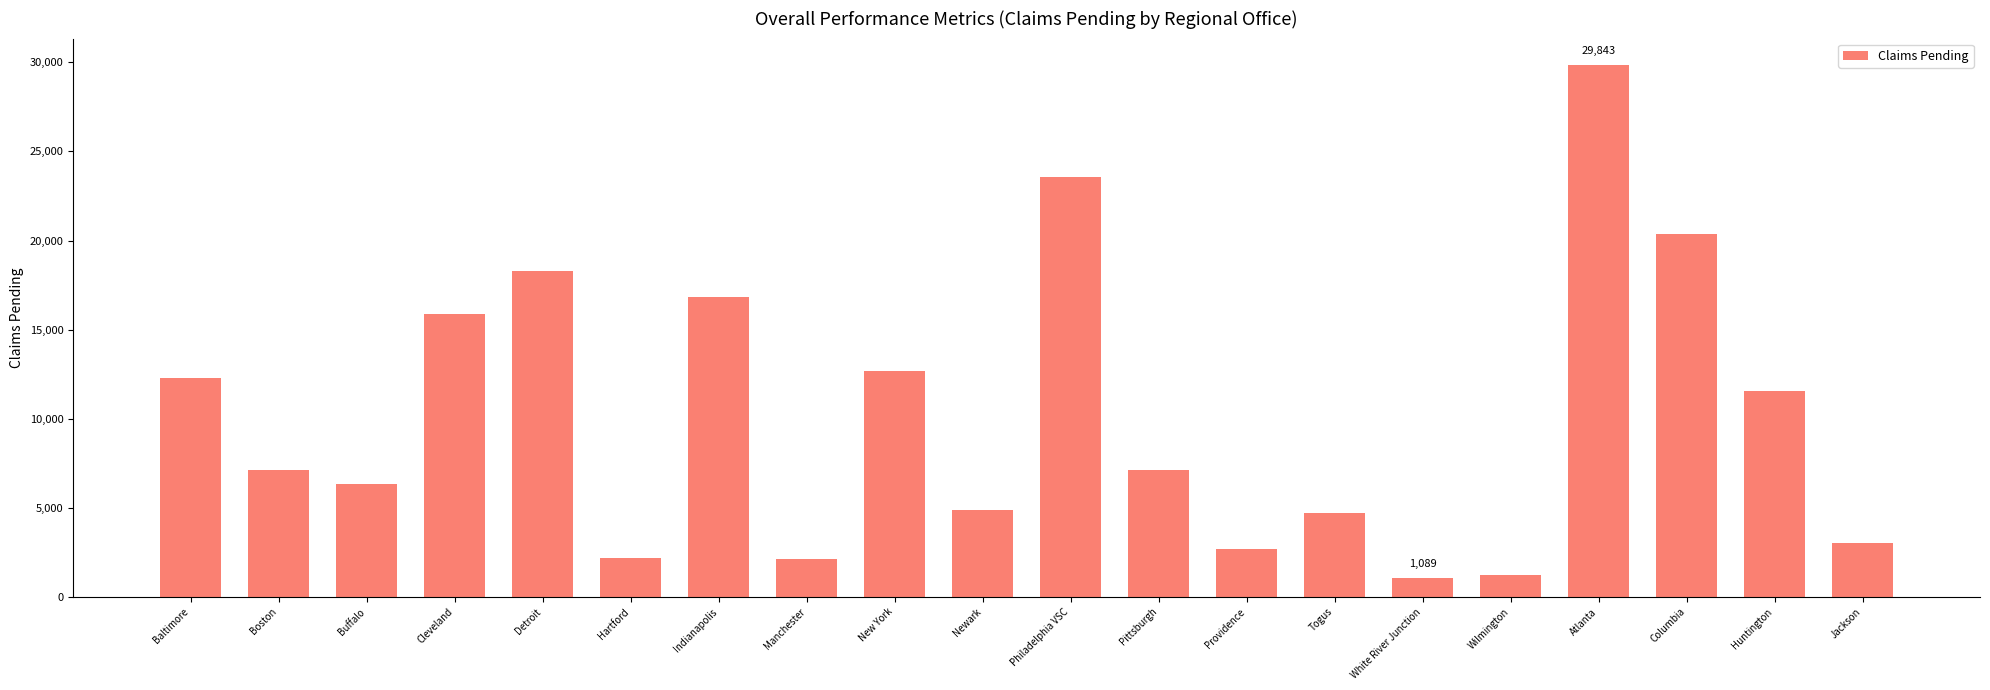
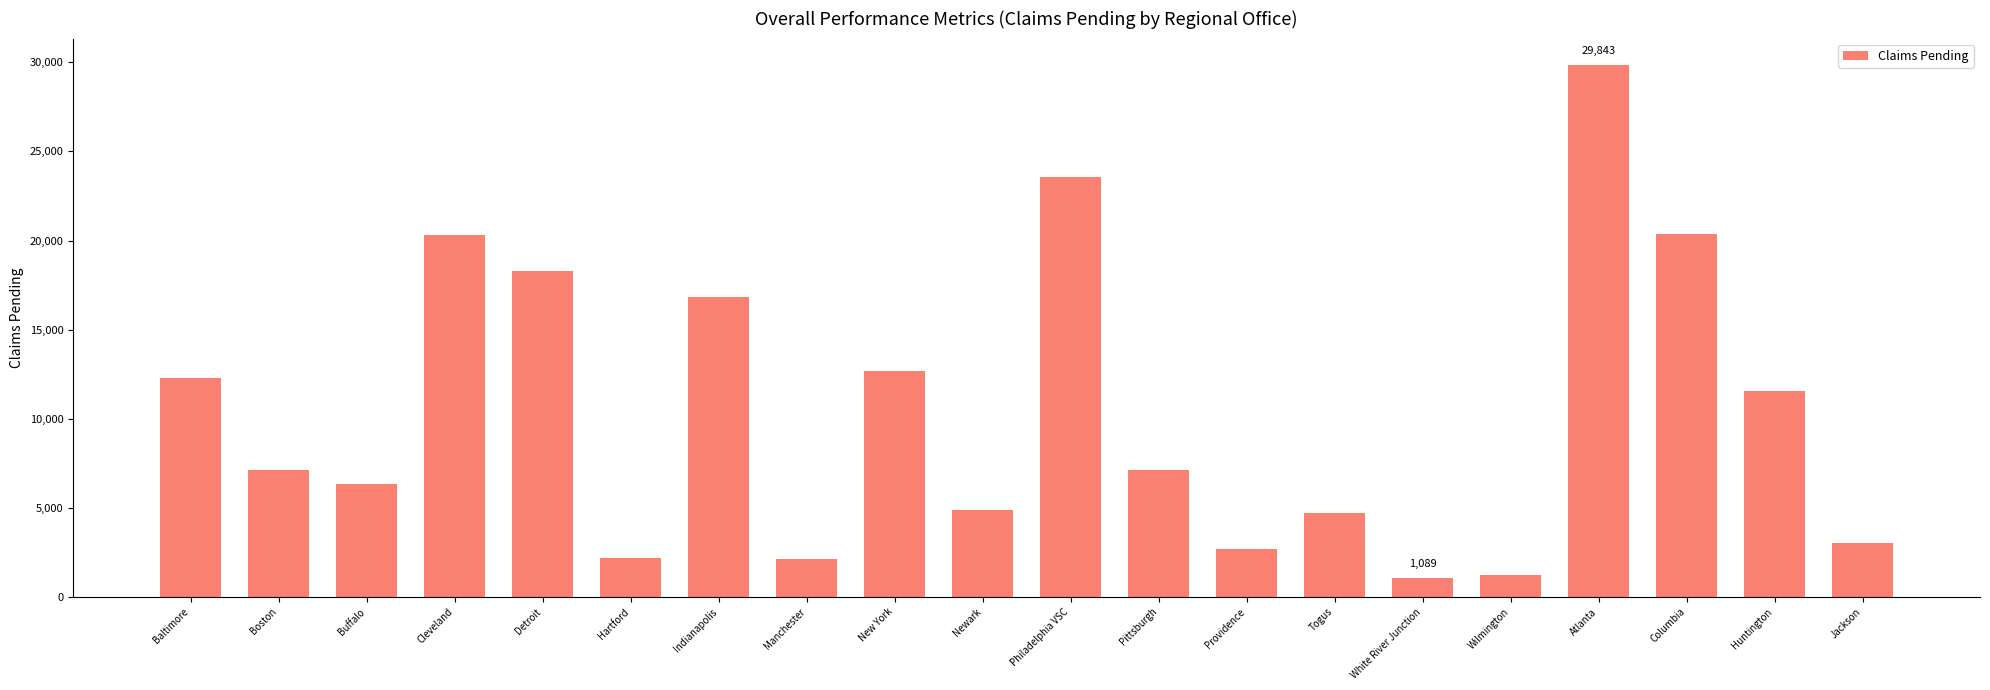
Cleveland: 15,900 -> 20,300
